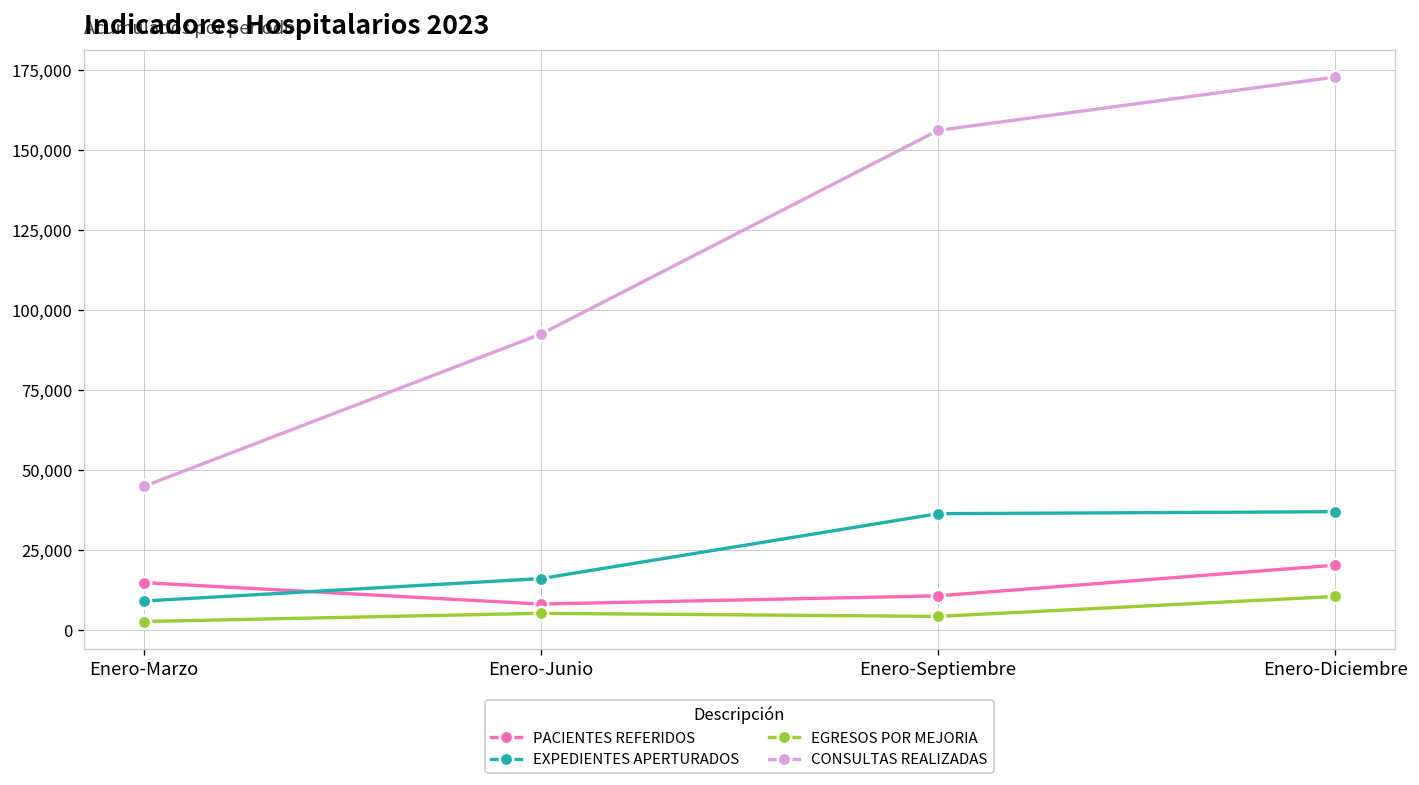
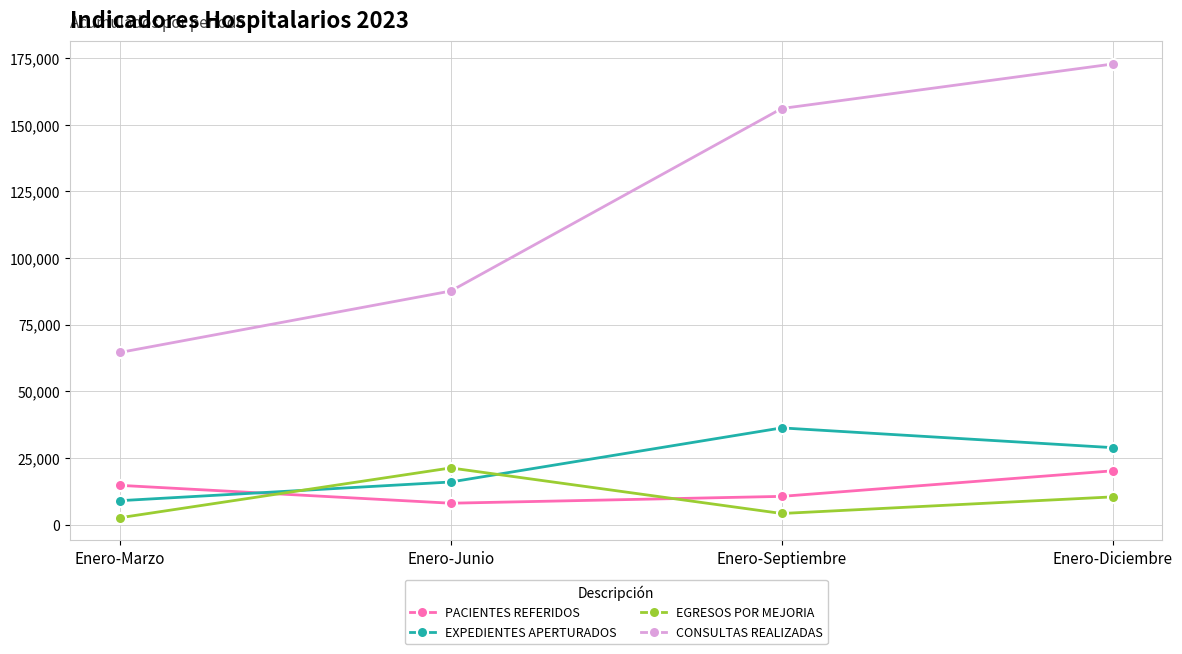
CONSULTAS REALIZADAS, Enero-Marzo: 45,000 -> 65,000
EGRESOS POR MEJORIA, Enero-Junio: 5,000 -> 21,000
CONSULTAS REALIZADAS, Enero-Junio: 92,000 -> 88,000
EXPEDIENTES APERTURADOS, Enero-Diciembre: 37,000 -> 29,000
